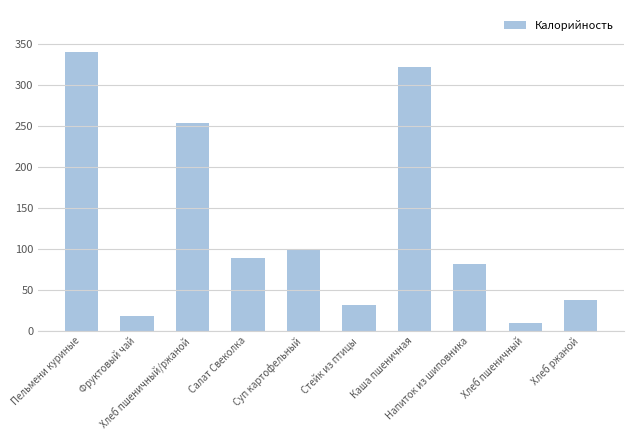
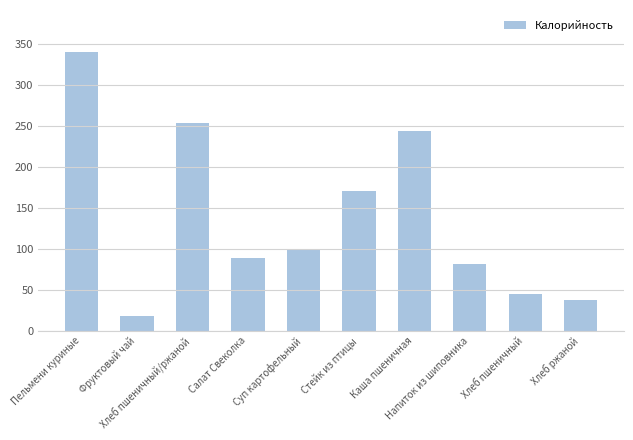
Стейк из птицы: 30 -> 170
Каша пшеничная: 320 -> 240
Хлеб пшеничный: 10 -> 50
